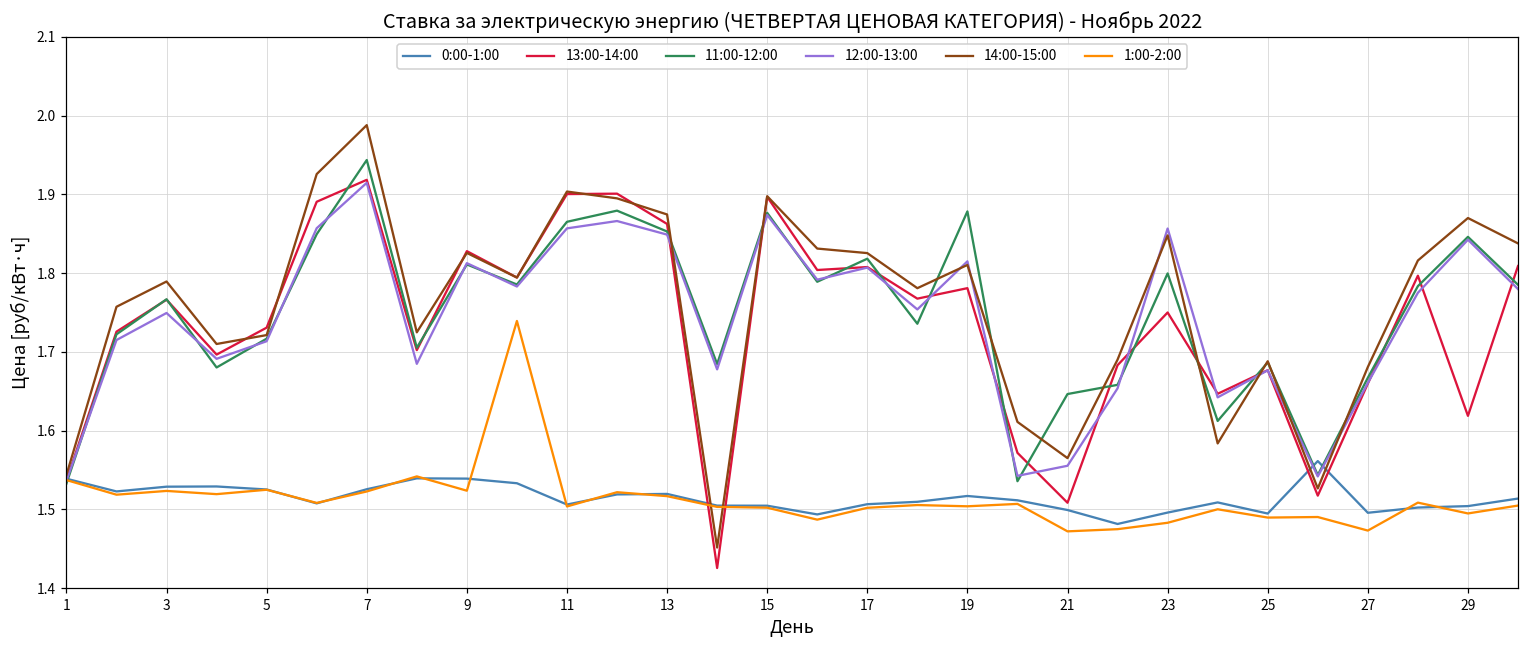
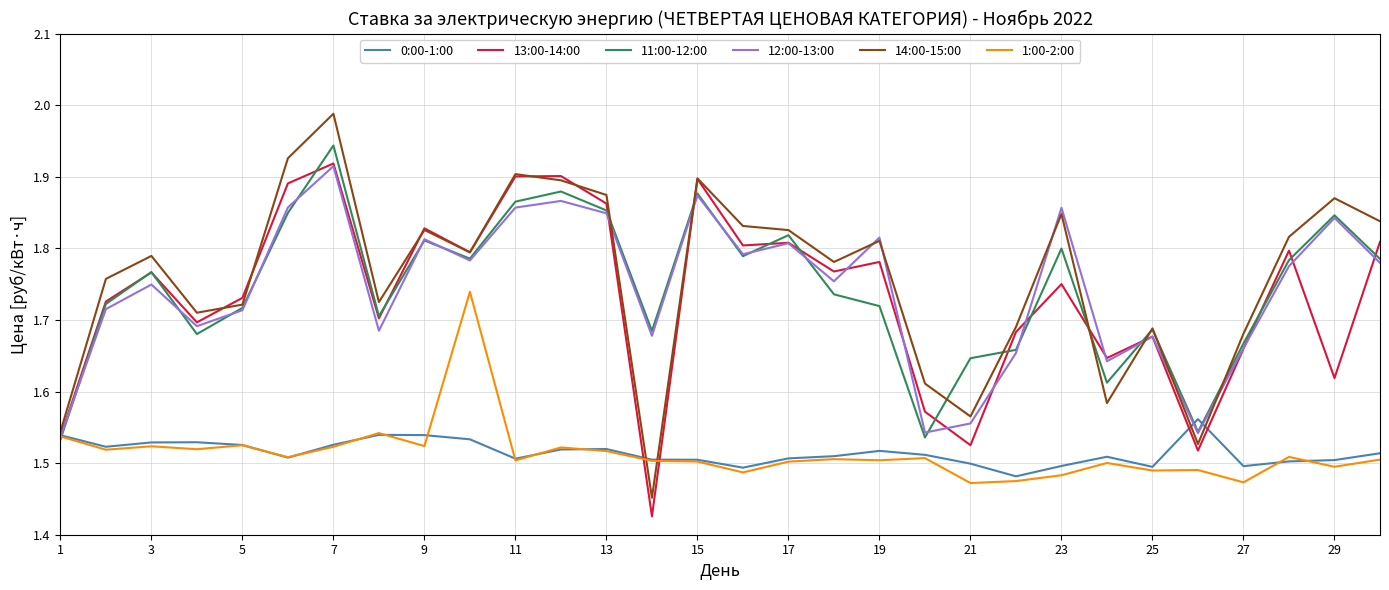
11:00-12:00, 19: 1.88 -> 1.72
13:00-14:00, 21: 1.51 -> 1.53
